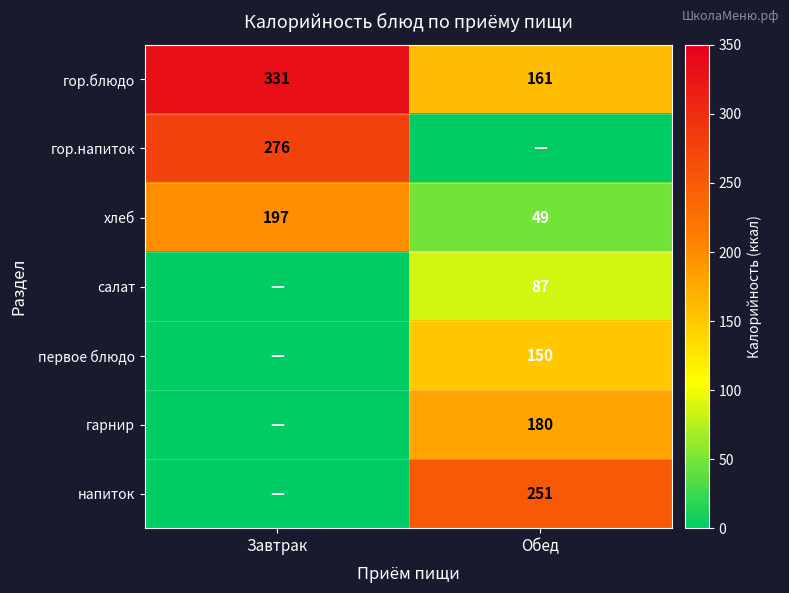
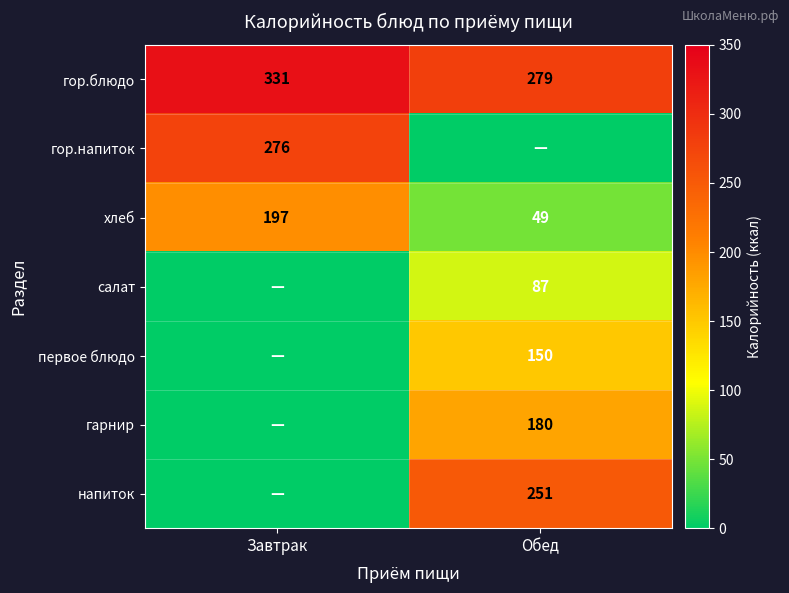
гор.блюдо, Обед: 161 -> 279
